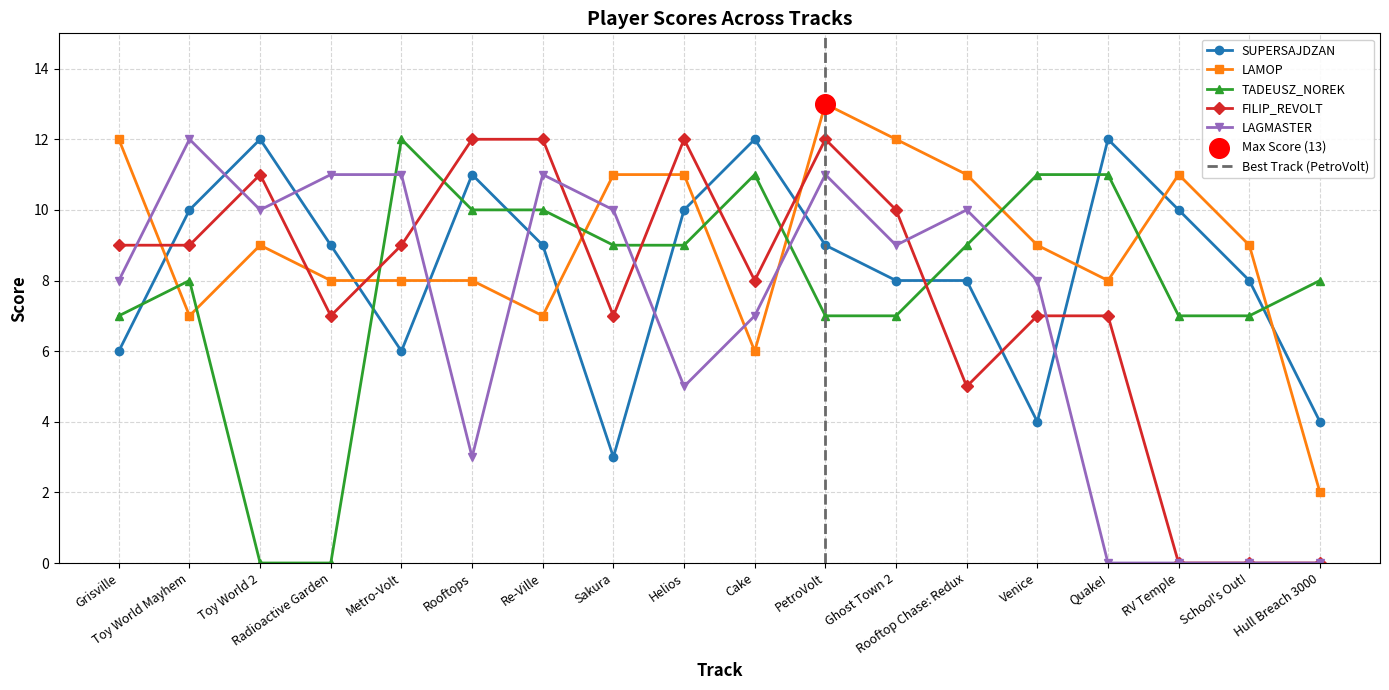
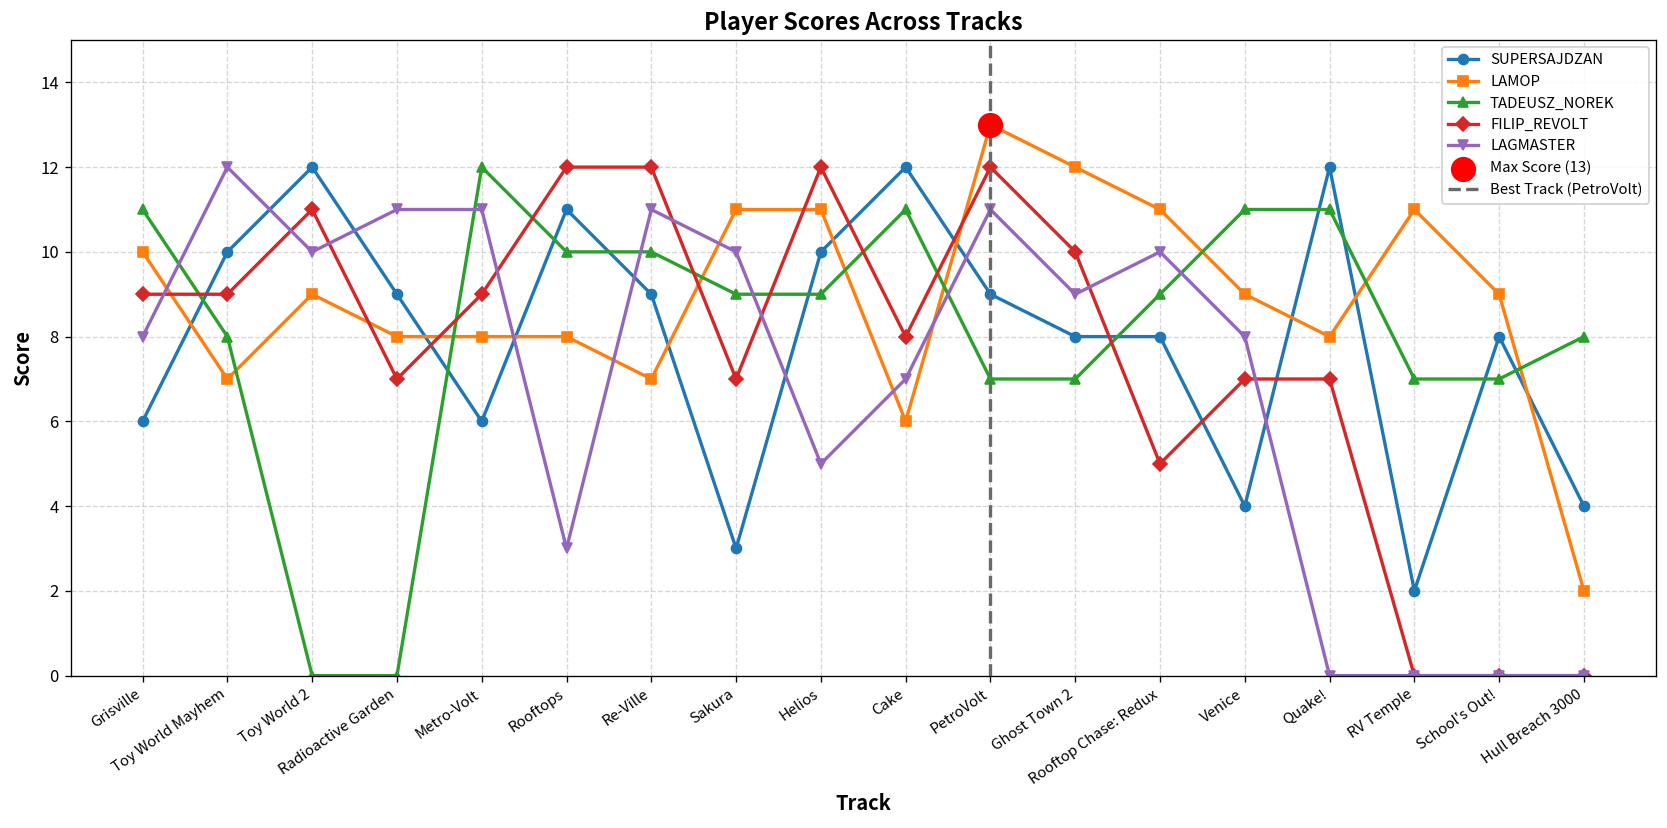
LAMOP, Grisville: 12 -> 10
TADEUSZ_NOREK, Grisville: 7 -> 11
SUPERSAJDZAN, RV Temple: 10 -> 2
